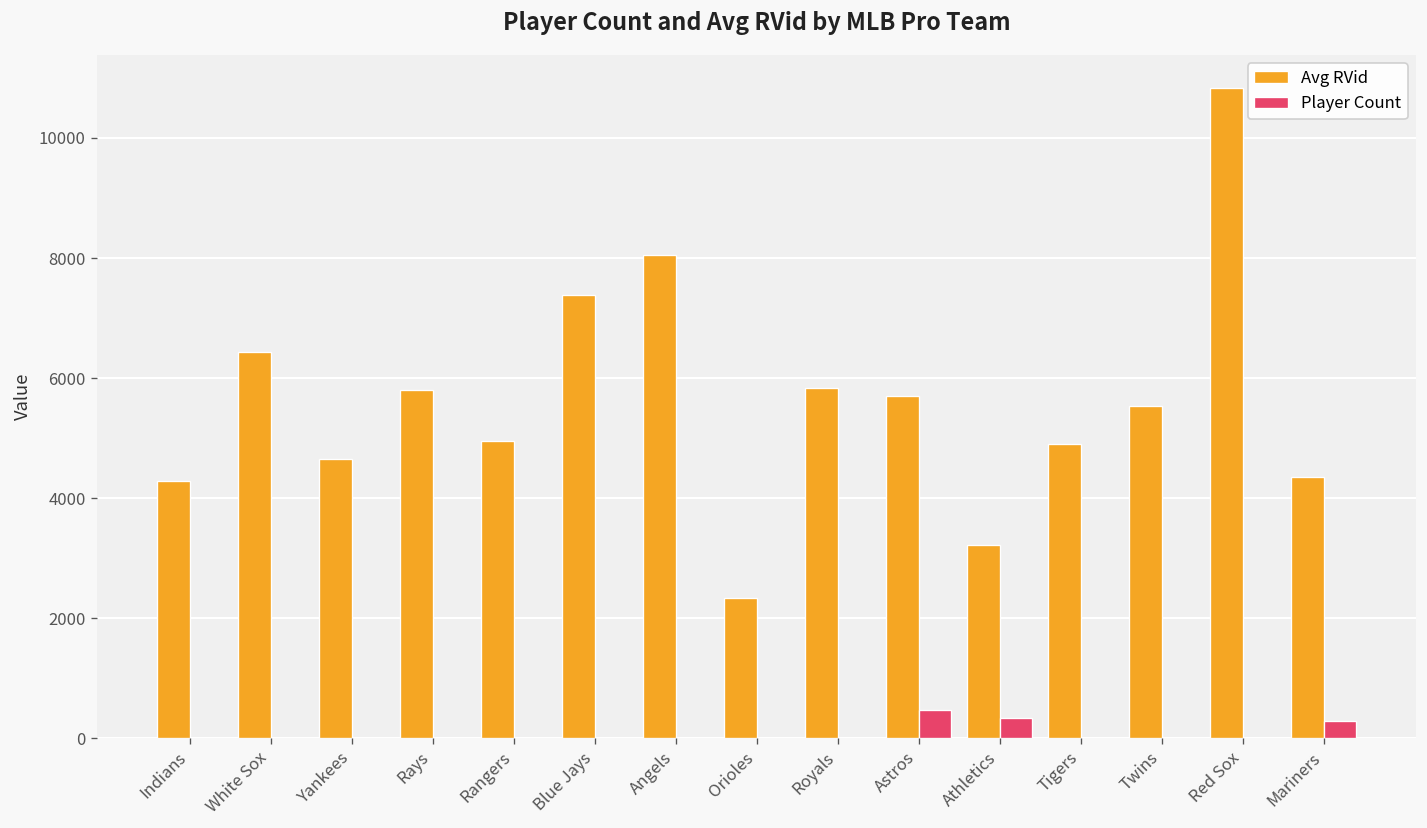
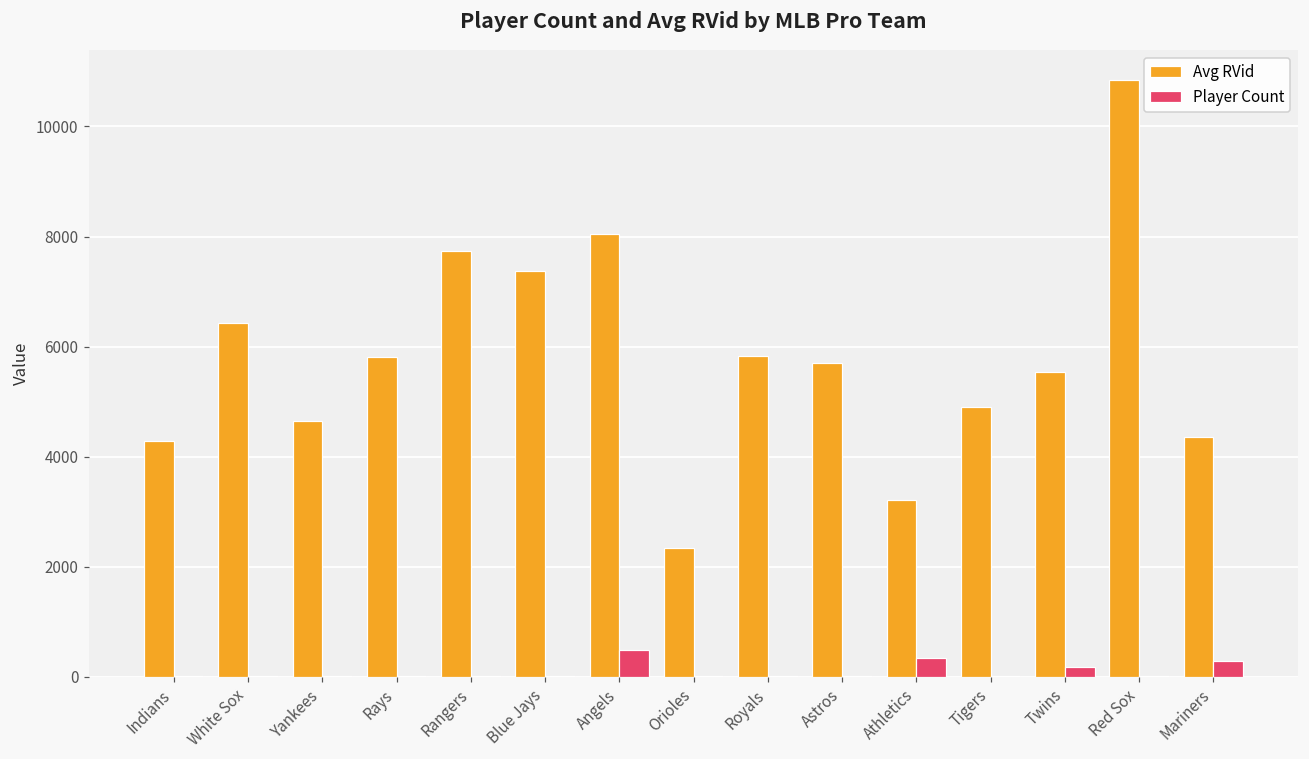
Avg RVid, Rangers: 5000 -> 7700
Player Count, Angels: 0 -> 500
Player Count, Astros: 500 -> 0
Player Count, Twins: 0 -> 200
